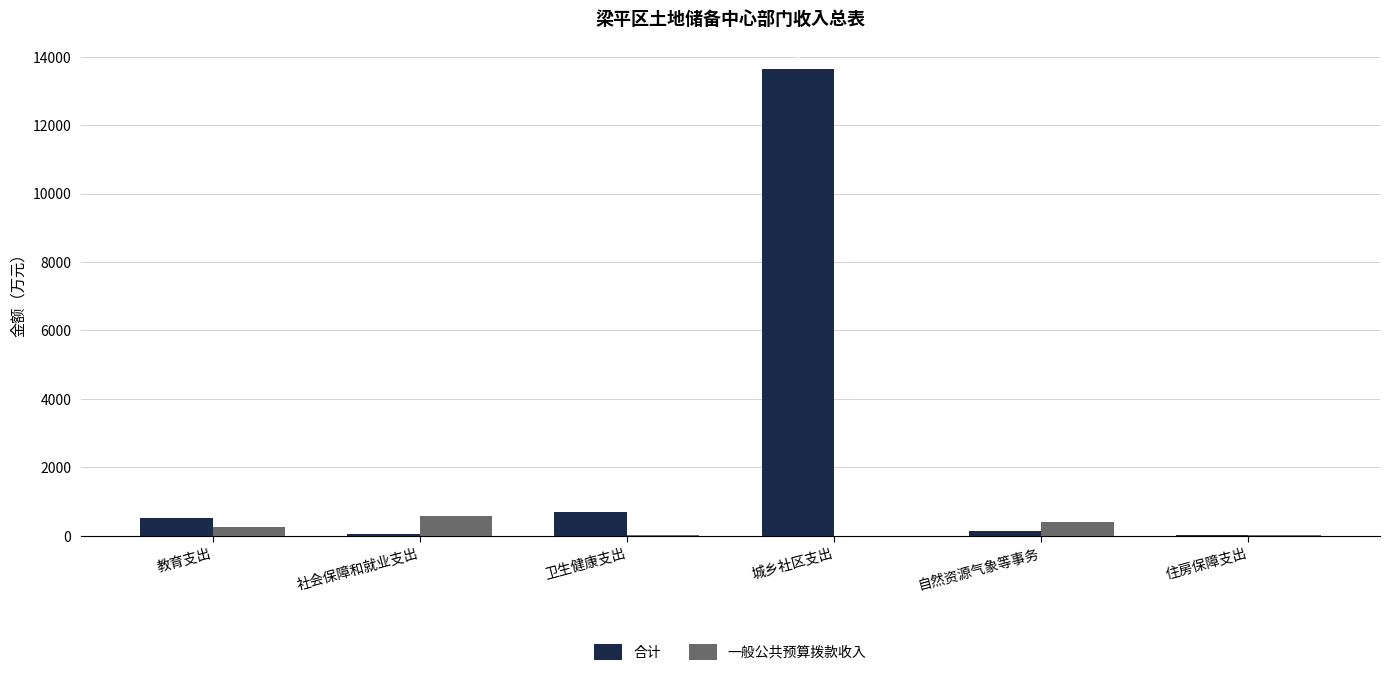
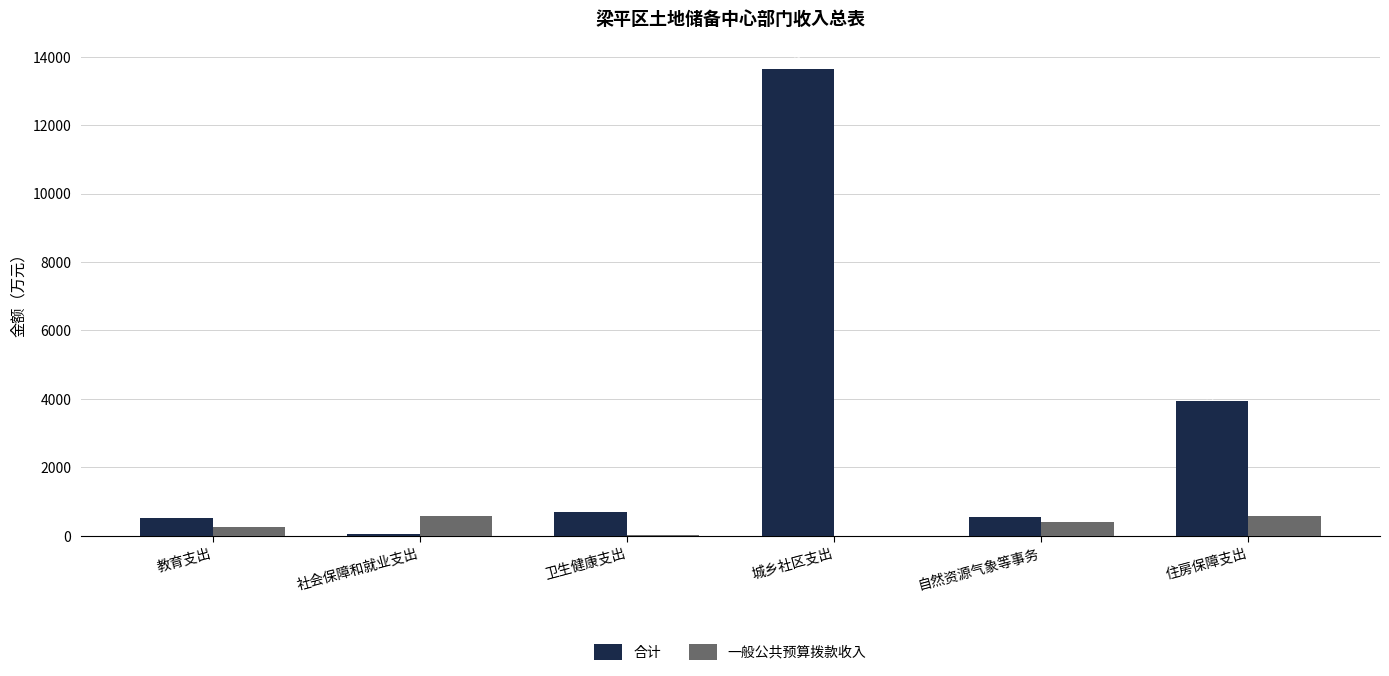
合计, 自然资源气象等事务: 100 -> 500
合计, 住房保障支出: 0 -> 3900
一般公共预算拨款收入, 住房保障支出: 0 -> 600
